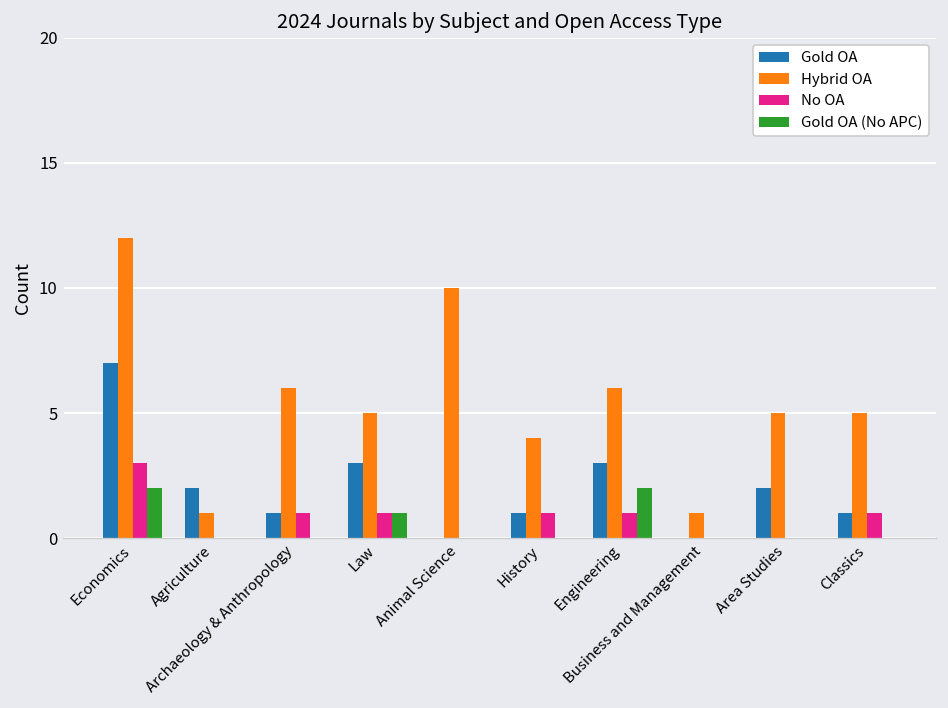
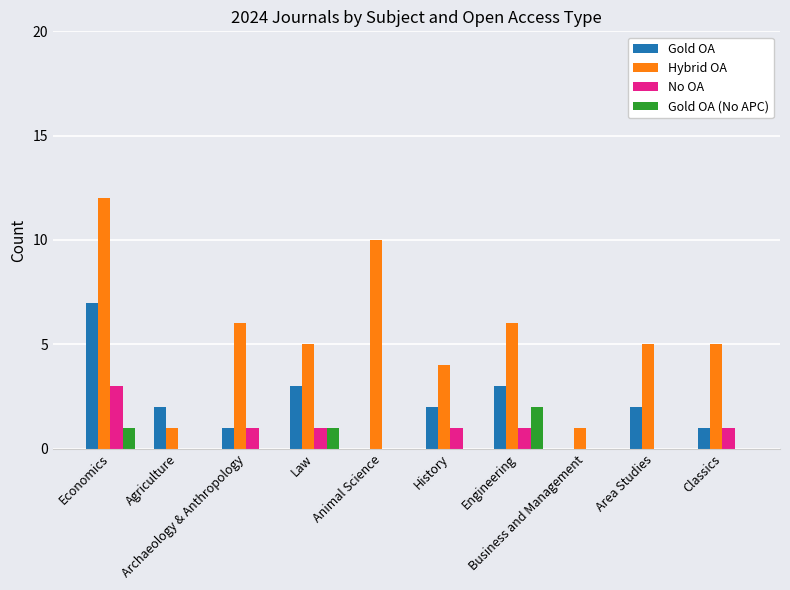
Gold OA (No APC), Economics: 2 -> 1
Gold OA, History: 1 -> 2
